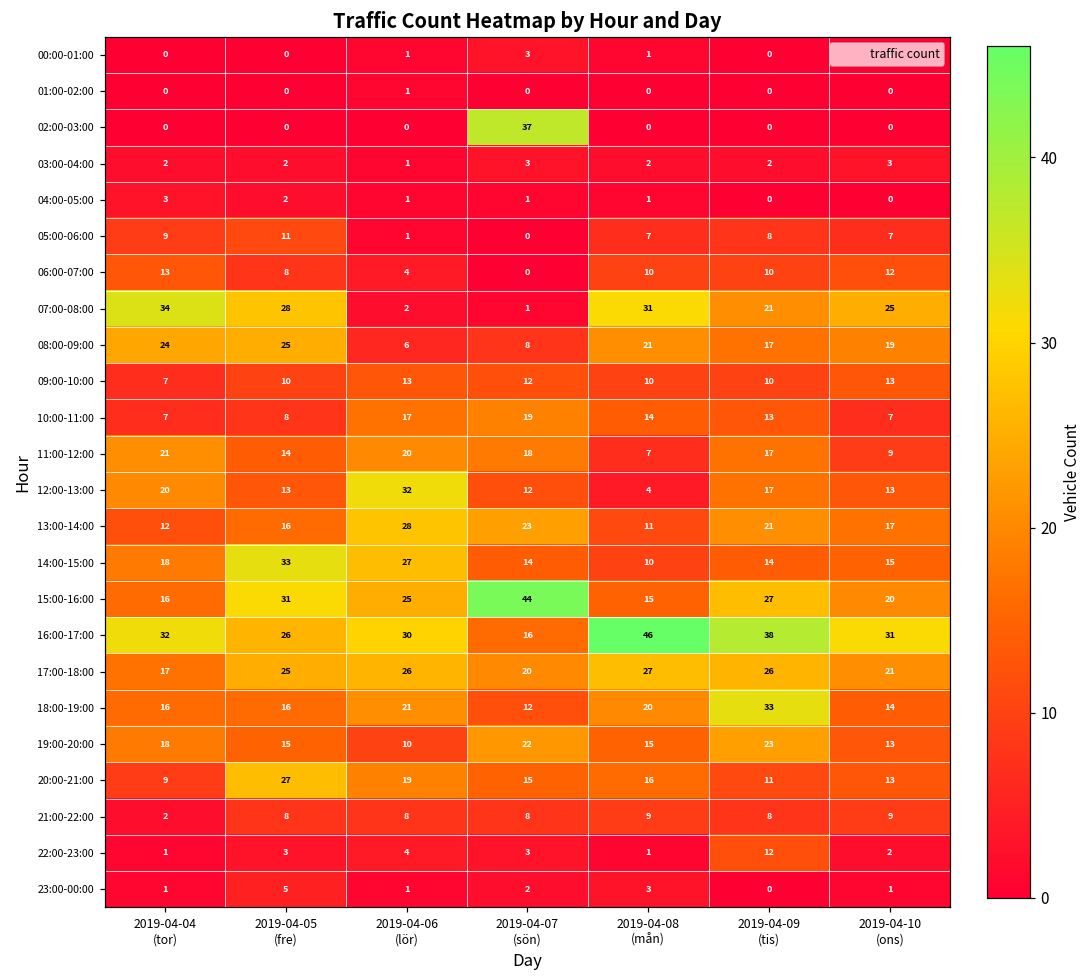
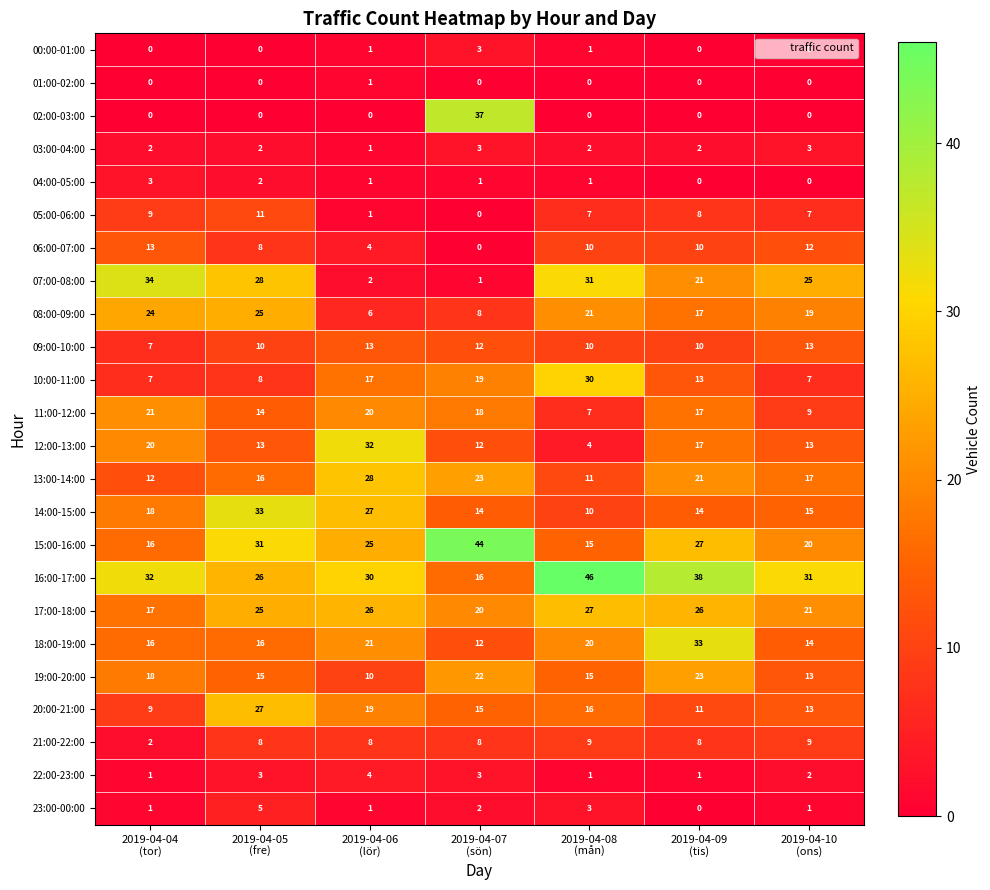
10:00-11:00, 2019-04-08 (mån): 14 -> 30
22:00-23:00, 2019-04-09 (tis): 12 -> 1
